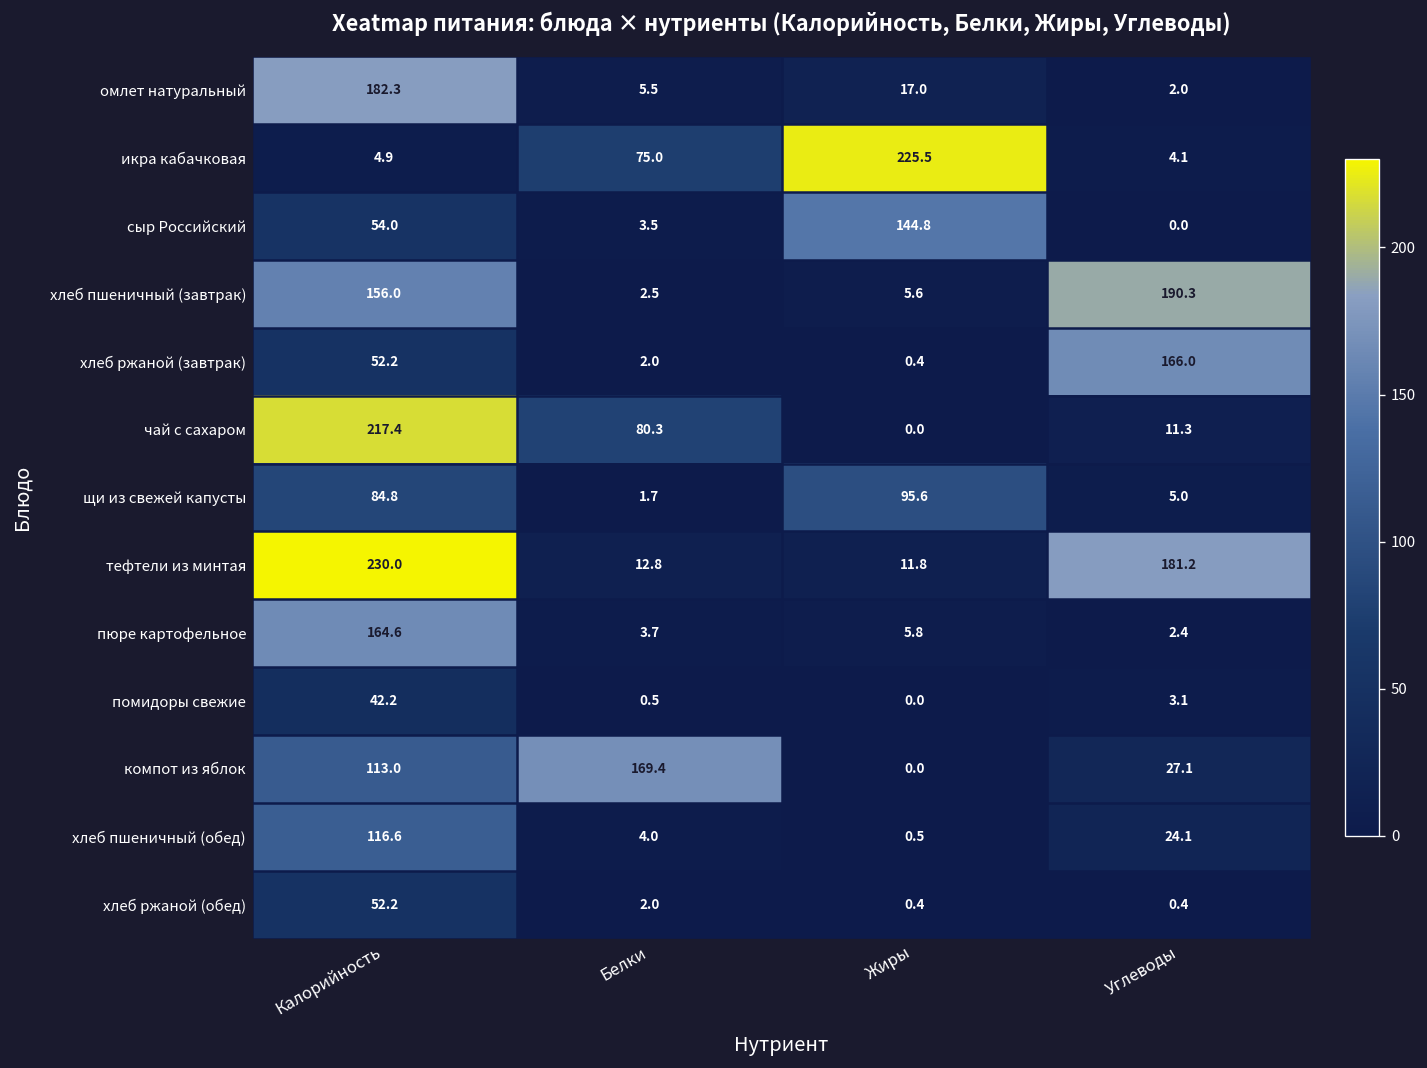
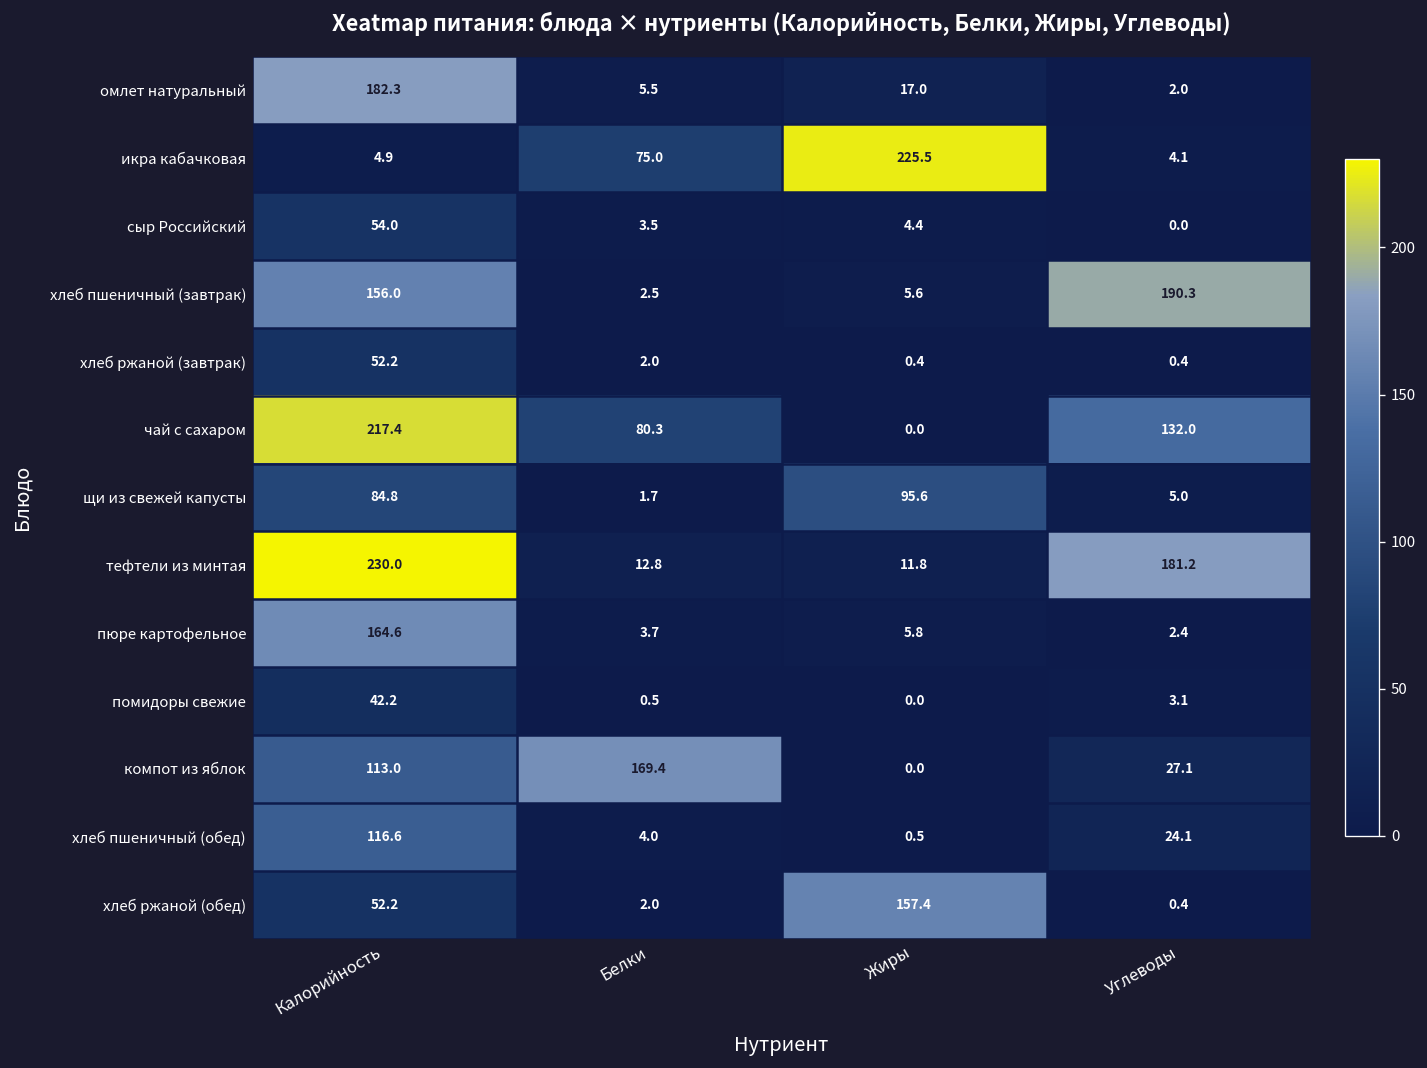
сыр Российский, Жиры: 144.8 -> 4.4
хлеб ржаной (завтрак), Углеводы: 166.0 -> 0.4
чай с сахаром, Углеводы: 11.3 -> 132.0
хлеб ржаной (обед), Жиры: 0.4 -> 157.4
